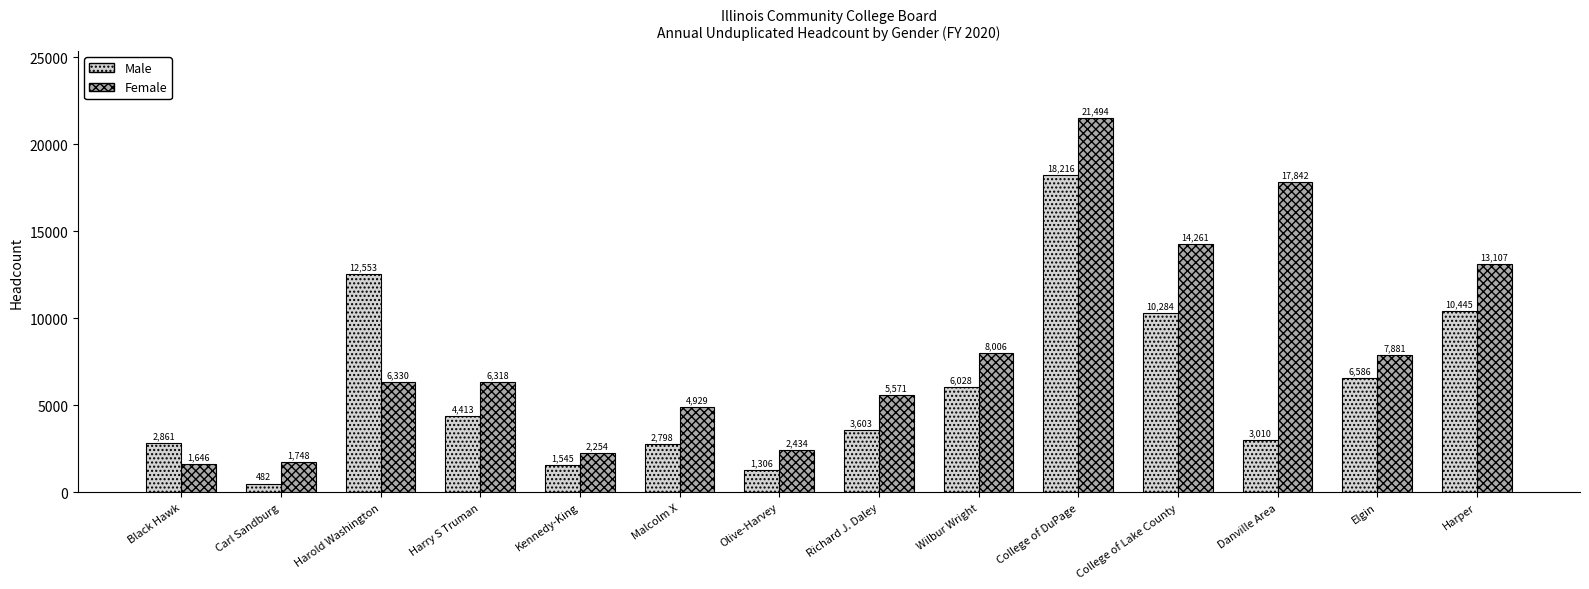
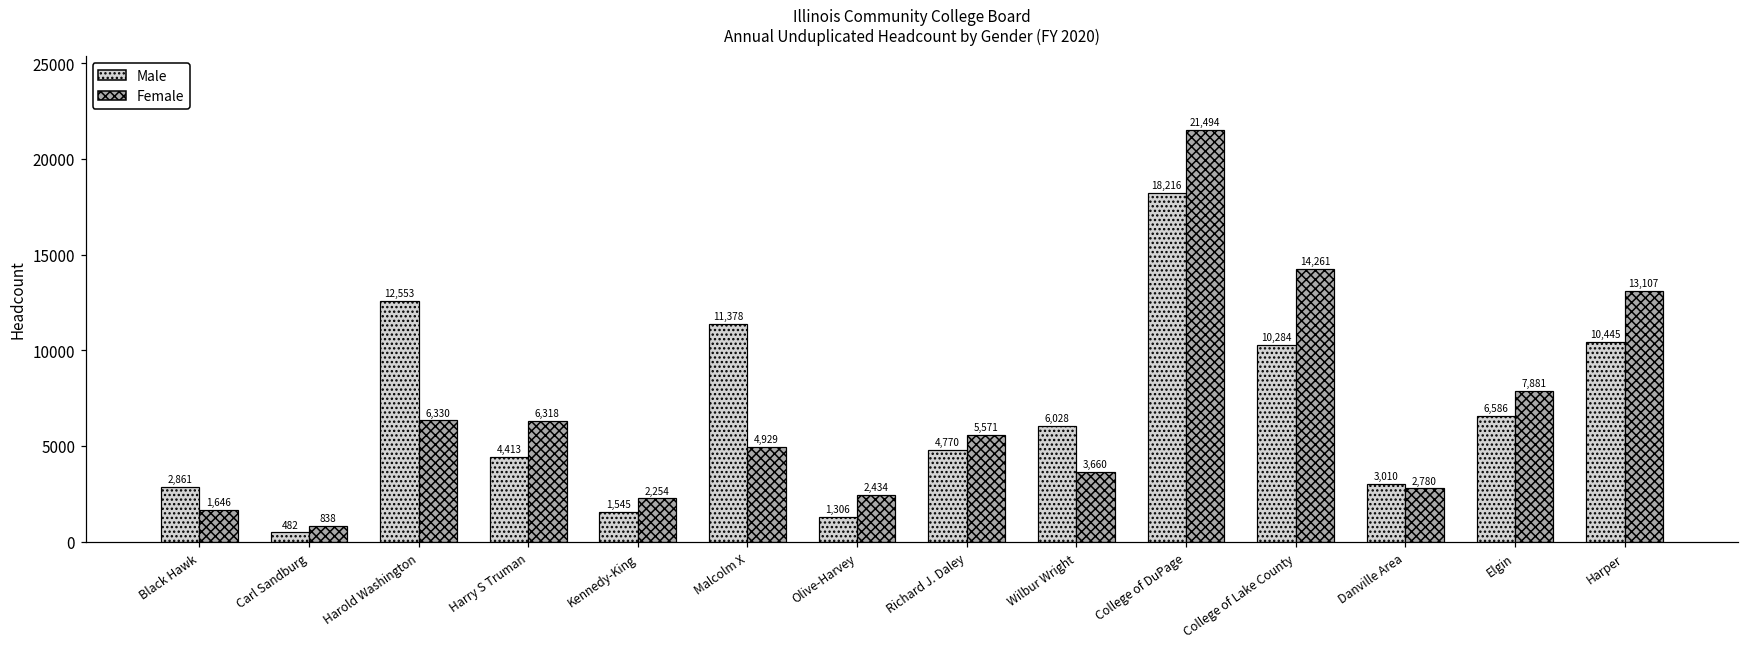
Female, Carl Sandburg: 1,748 -> 838
Male, Malcolm X: 2,798 -> 11,378
Male, Richard J. Daley: 3,603 -> 4,770
Female, Wilbur Wright: 8,006 -> 3,660
Female, Danville Area: 17,842 -> 2,780
